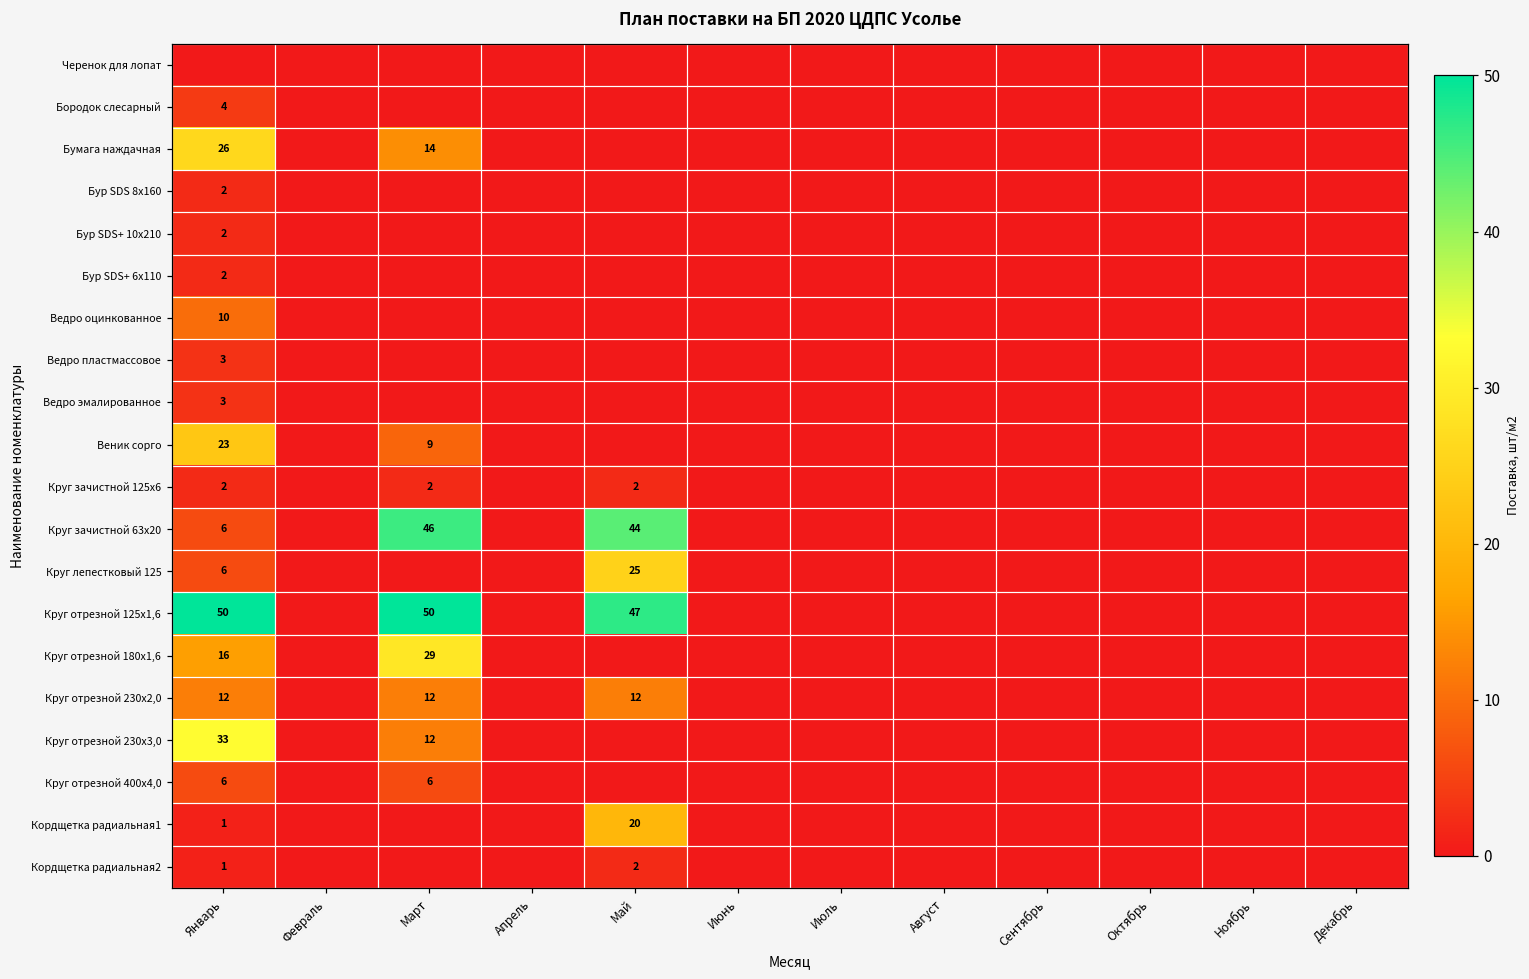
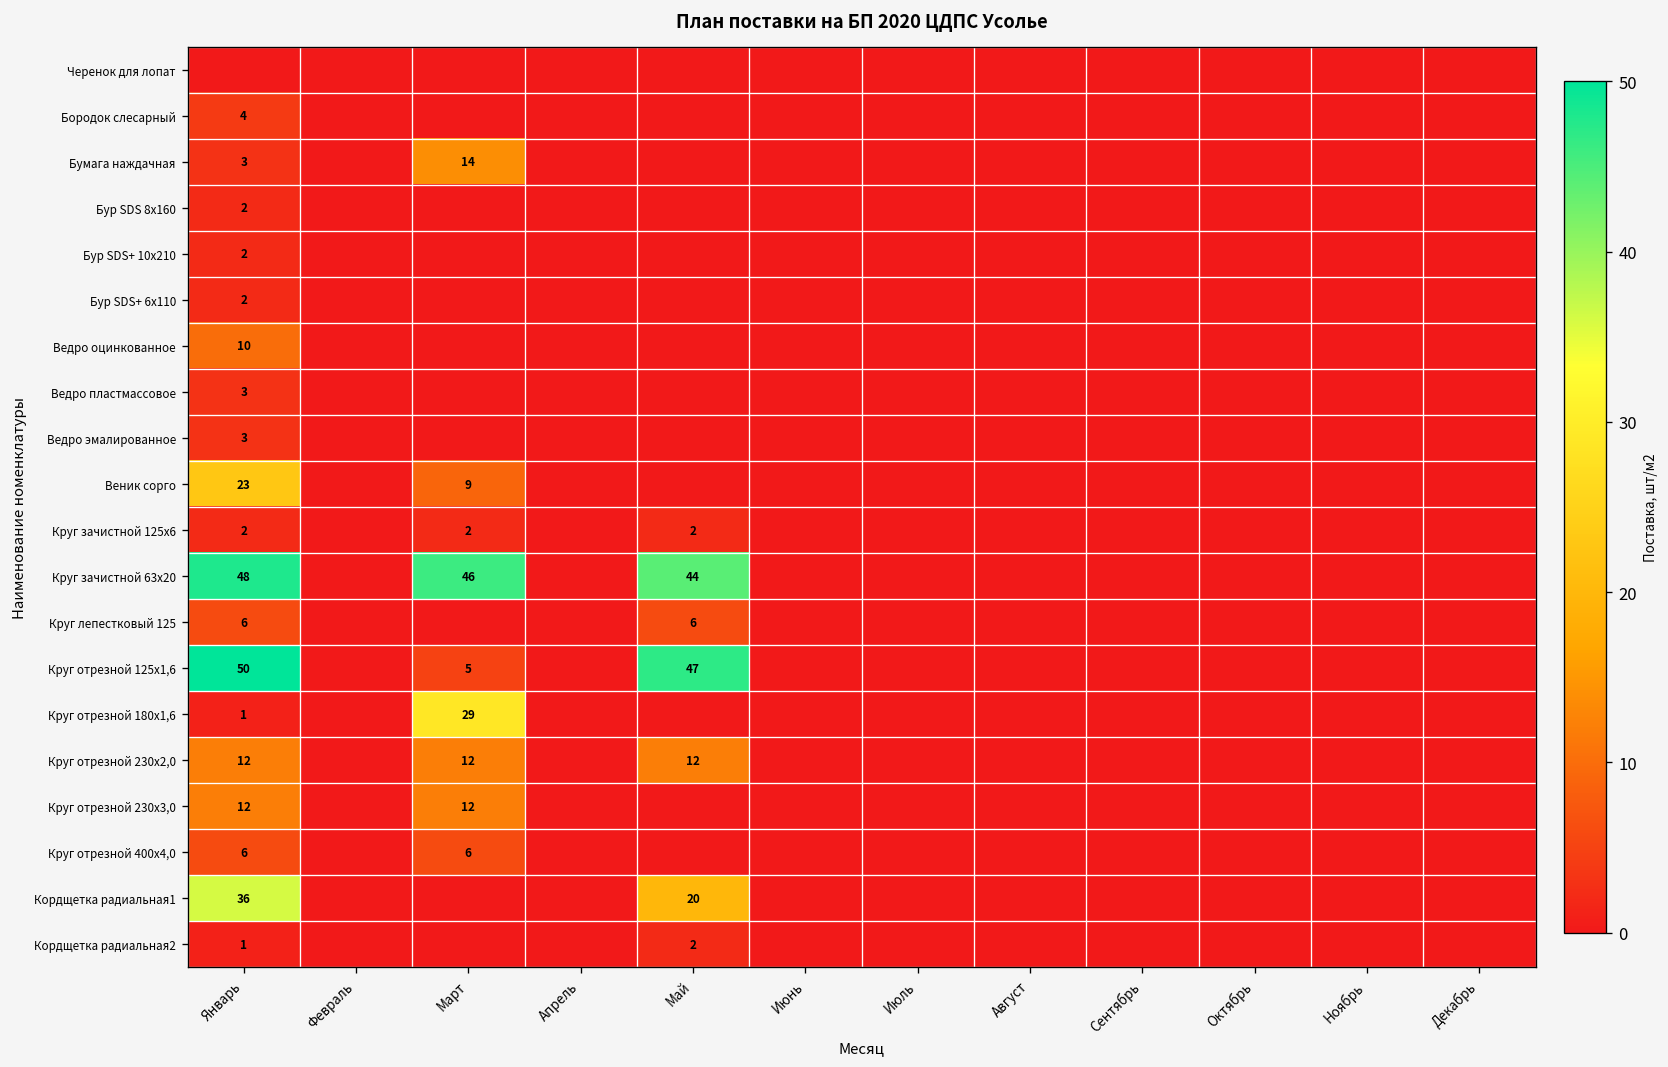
Бумага наждачная, Январь: 26 -> 3
Круг зачистной 63х20, Январь: 6 -> 48
Круг лепестковый 125, Май: 25 -> 6
Круг отрезной 125х1,6, Март: 50 -> 5
Круг отрезной 180х1,6, Январь: 16 -> 1
Круг отрезной 230х3,0, Январь: 33 -> 12
Кордщетка радиальная1, Январь: 1 -> 36
